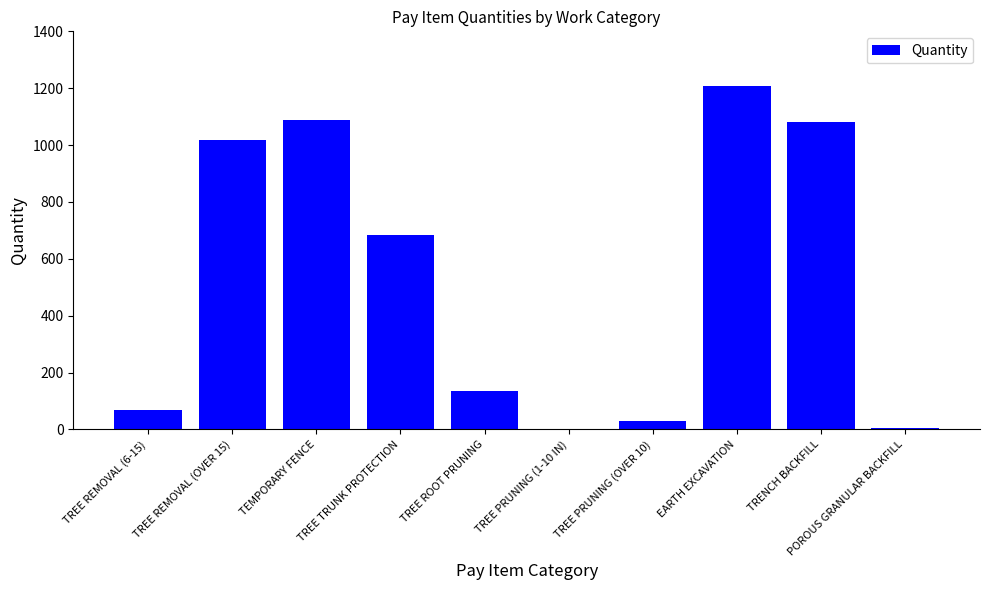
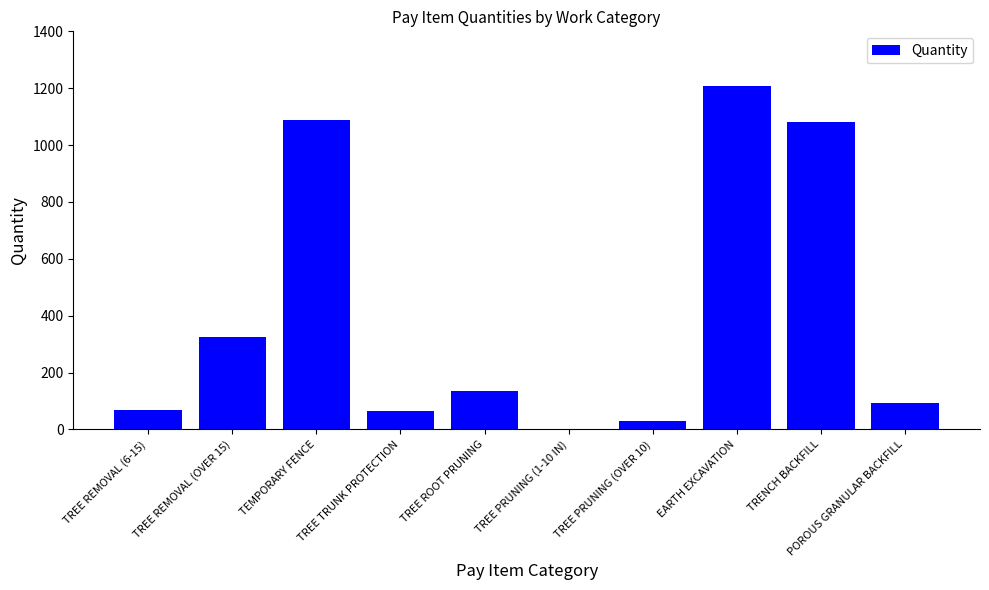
TREE REMOVAL (OVER 15): 1020 -> 320
TREE TRUNK PROTECTION: 690 -> 70
POROUS GRANULAR BACKFILL: 10 -> 90
